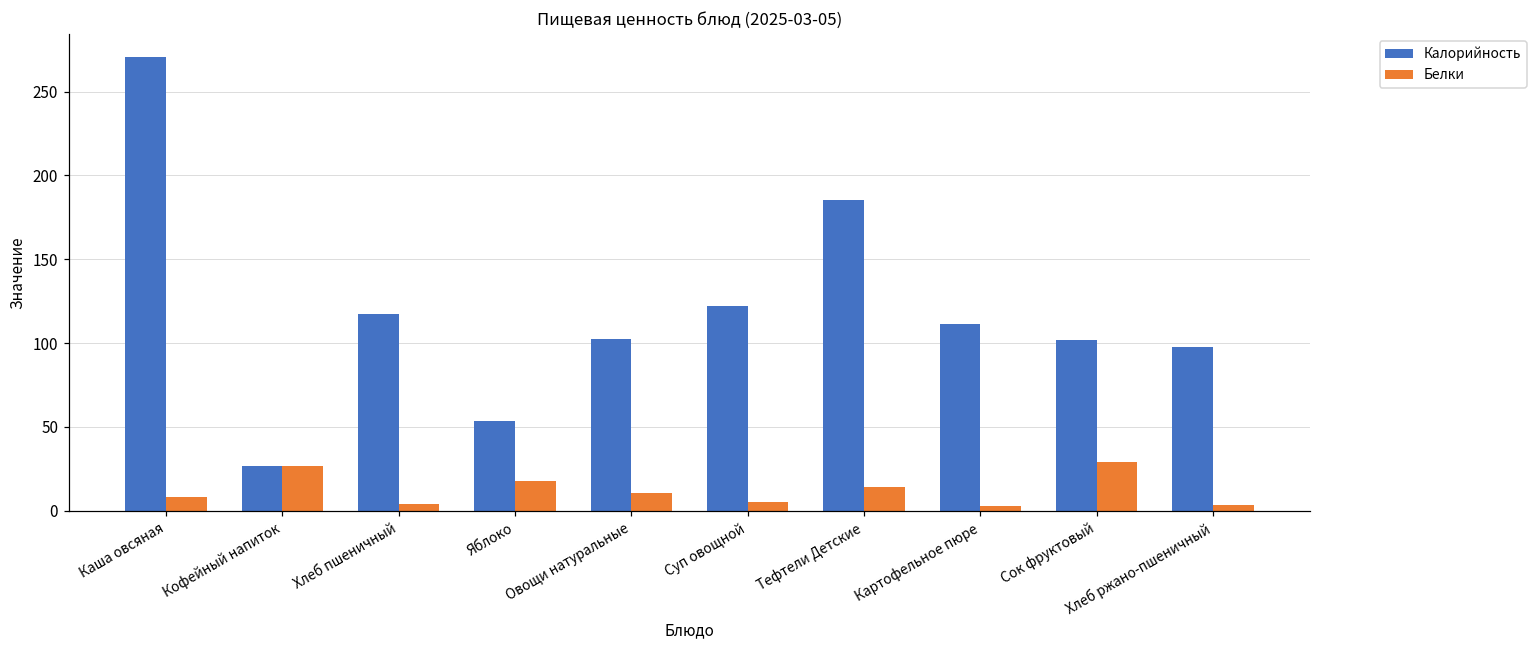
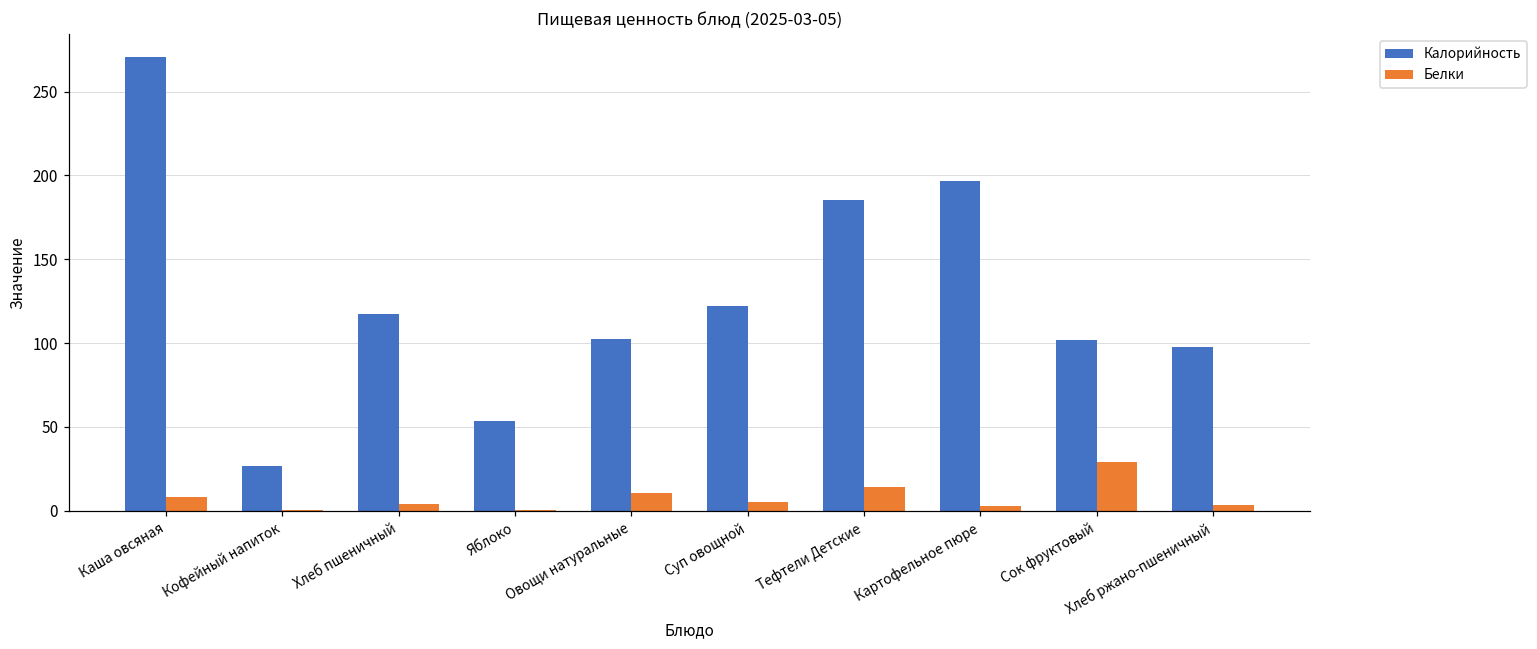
Белки, Кофейный напиток: 27 -> 1
Белки, Яблоко: 18 -> 1
Калорийность, Картофельное пюре: 111 -> 197
